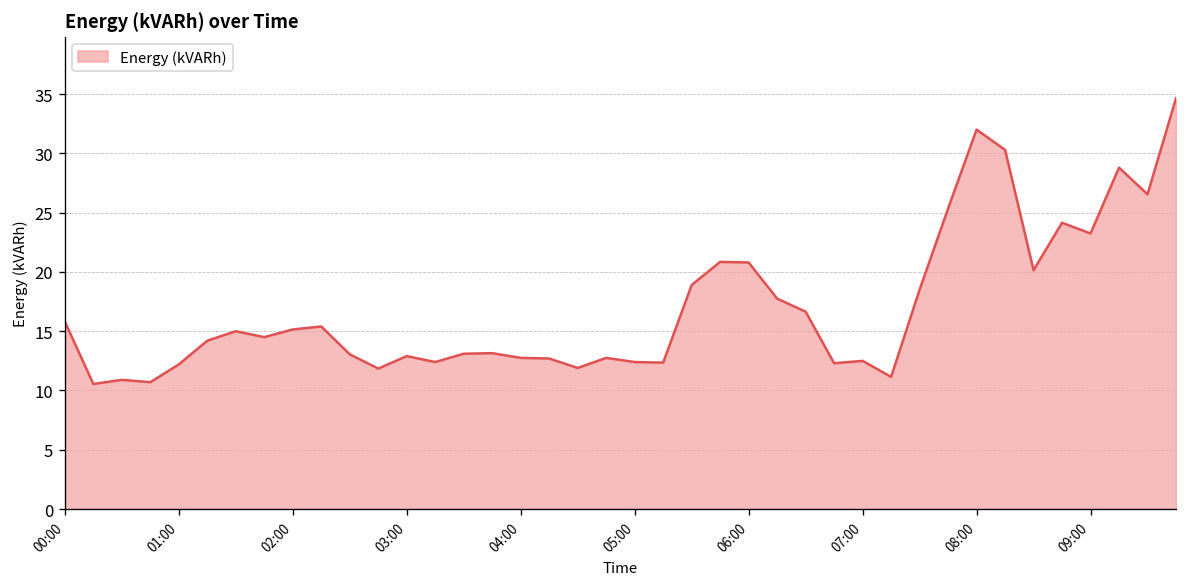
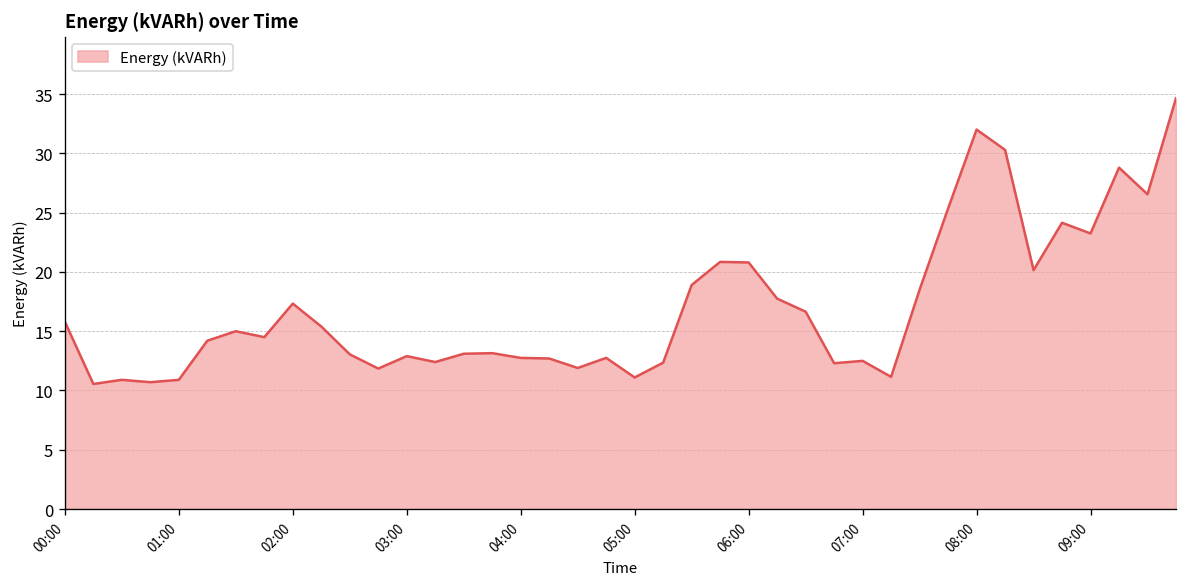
01:00: 12 -> 11
02:00: 15 -> 17
05:00: 12 -> 11
